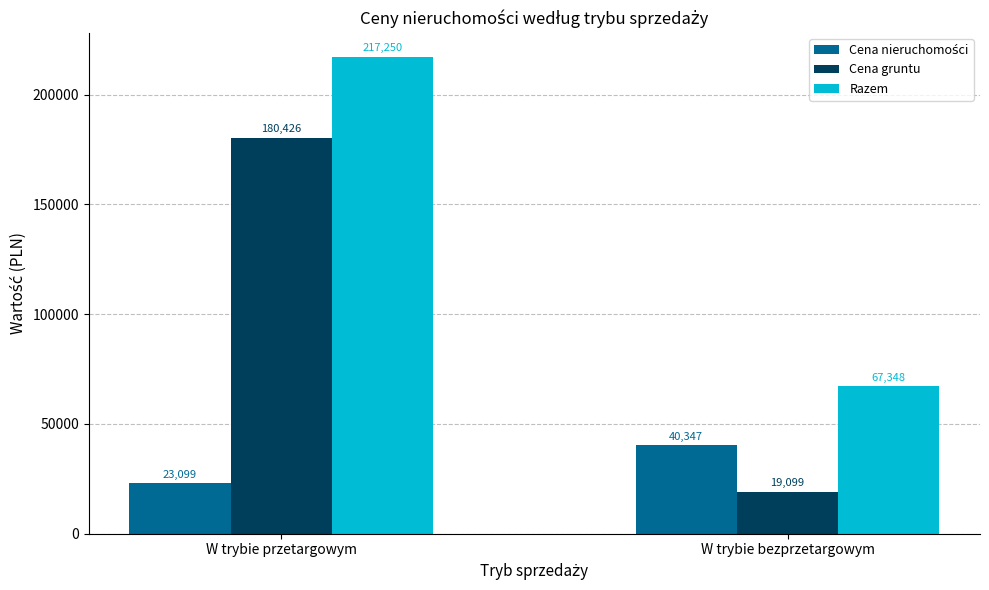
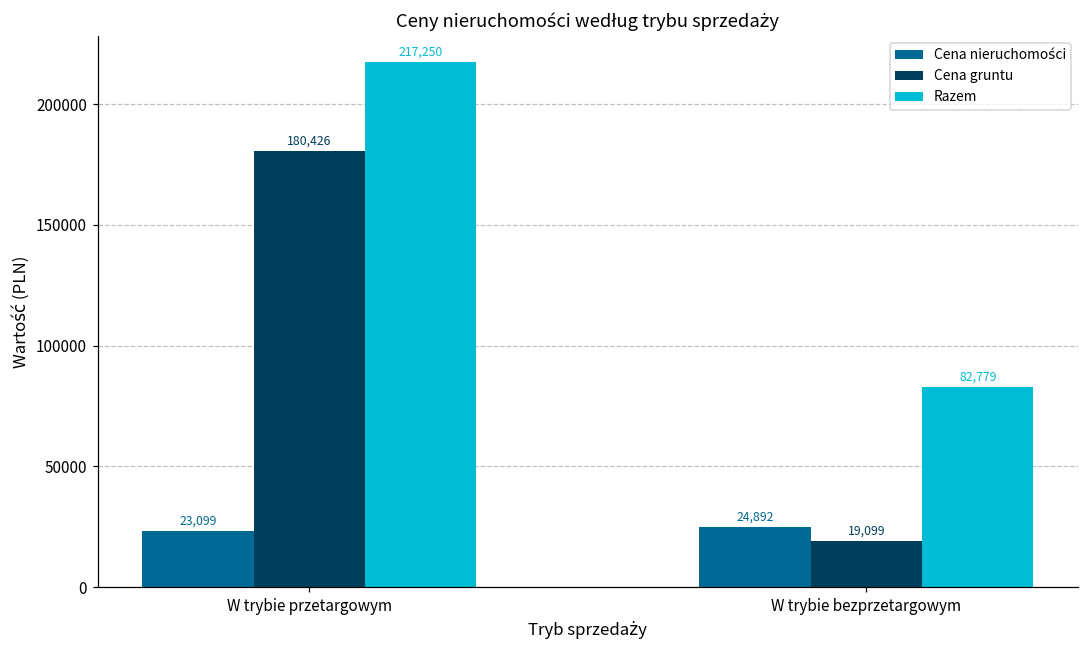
Cena nieruchomości, W trybie bezprzetargowym: 40,347 -> 24,892
Razem, W trybie bezprzetargowym: 67,348 -> 82,779
